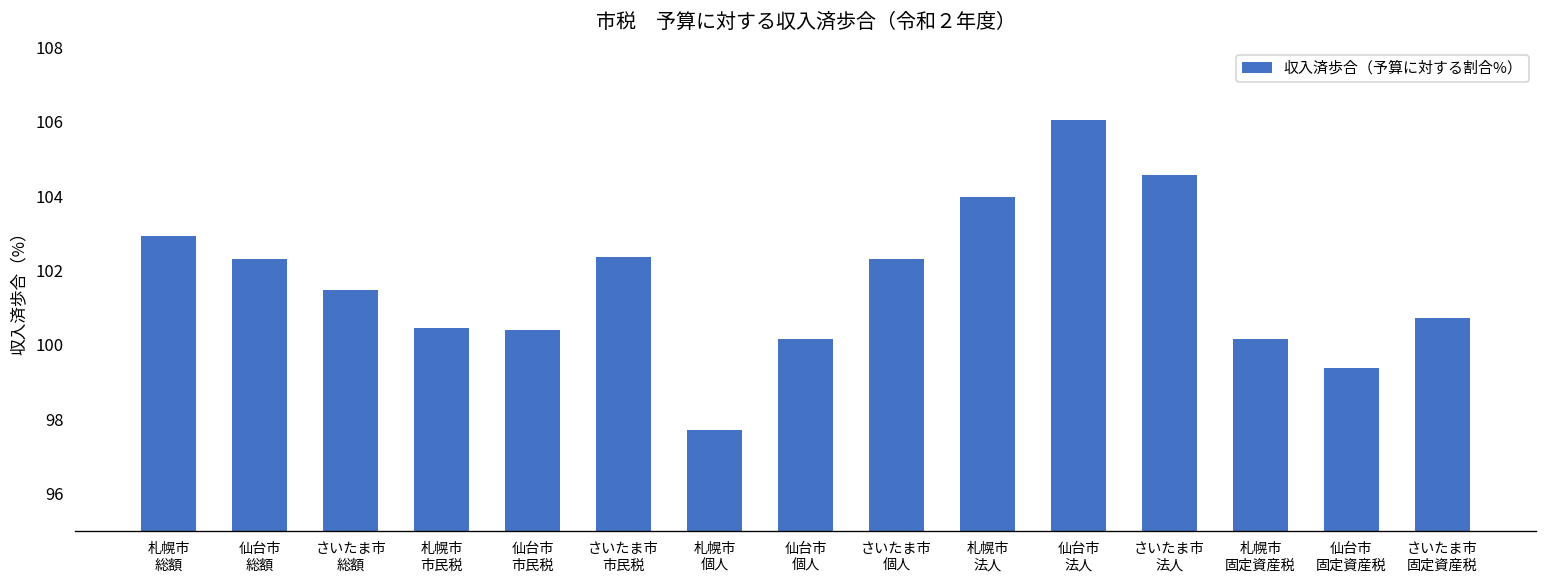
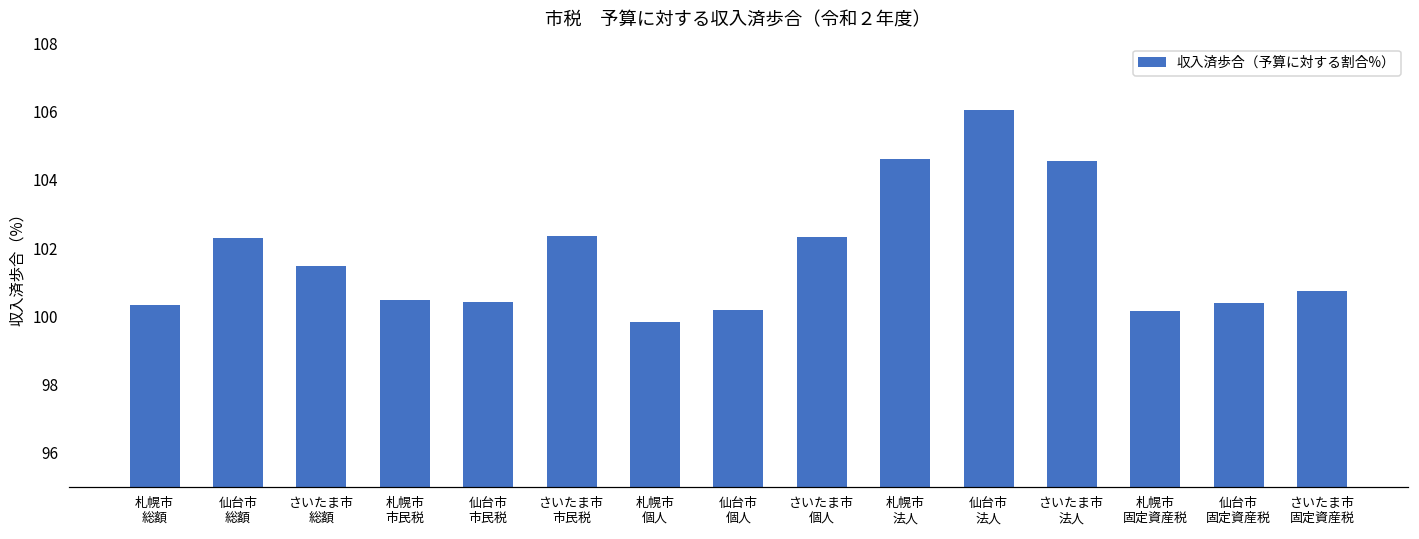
札幌市 総額: 102.9 -> 100.3
札幌市 個人: 97.7 -> 99.8
札幌市 法人: 104.0 -> 104.6
仙台市 固定資産税: 99.4 -> 100.4
